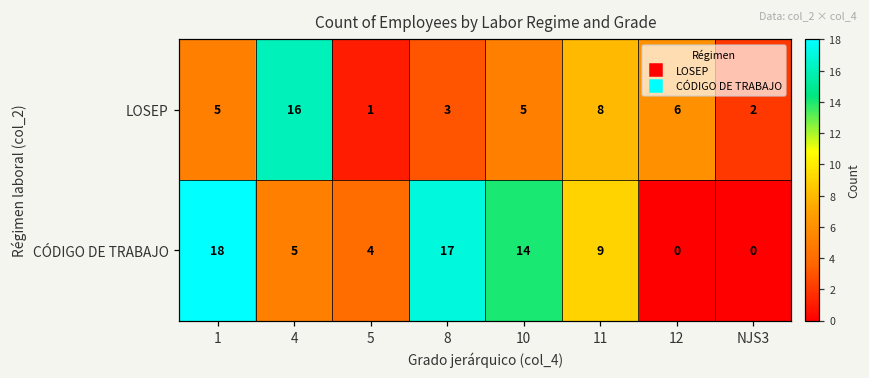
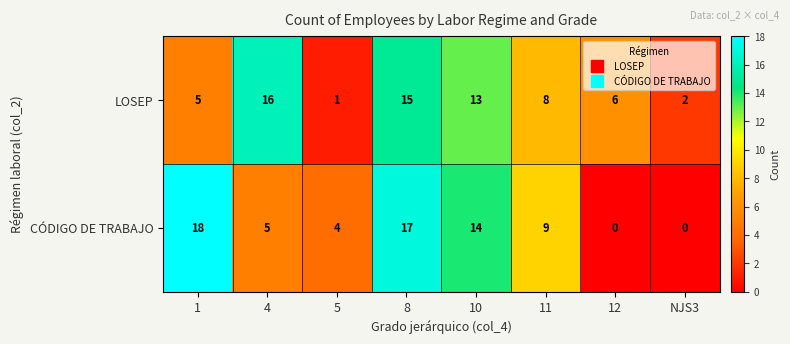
LOSEP, 8: 3 -> 15
LOSEP, 10: 5 -> 13
